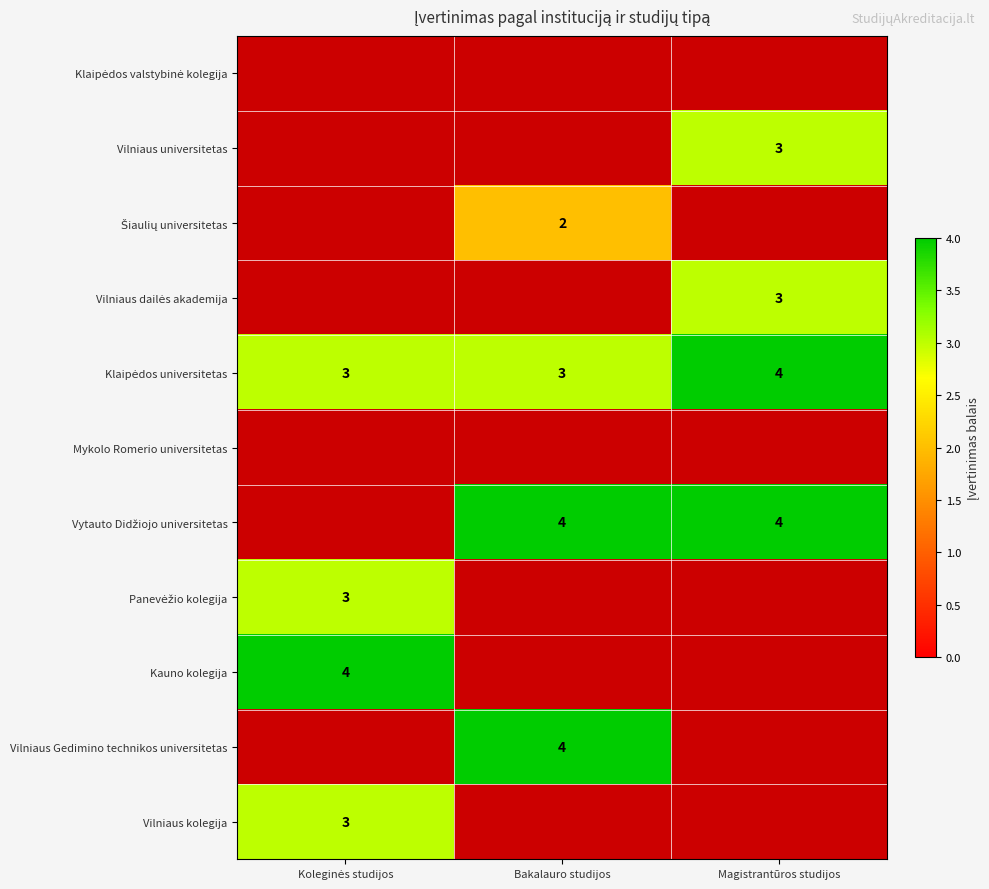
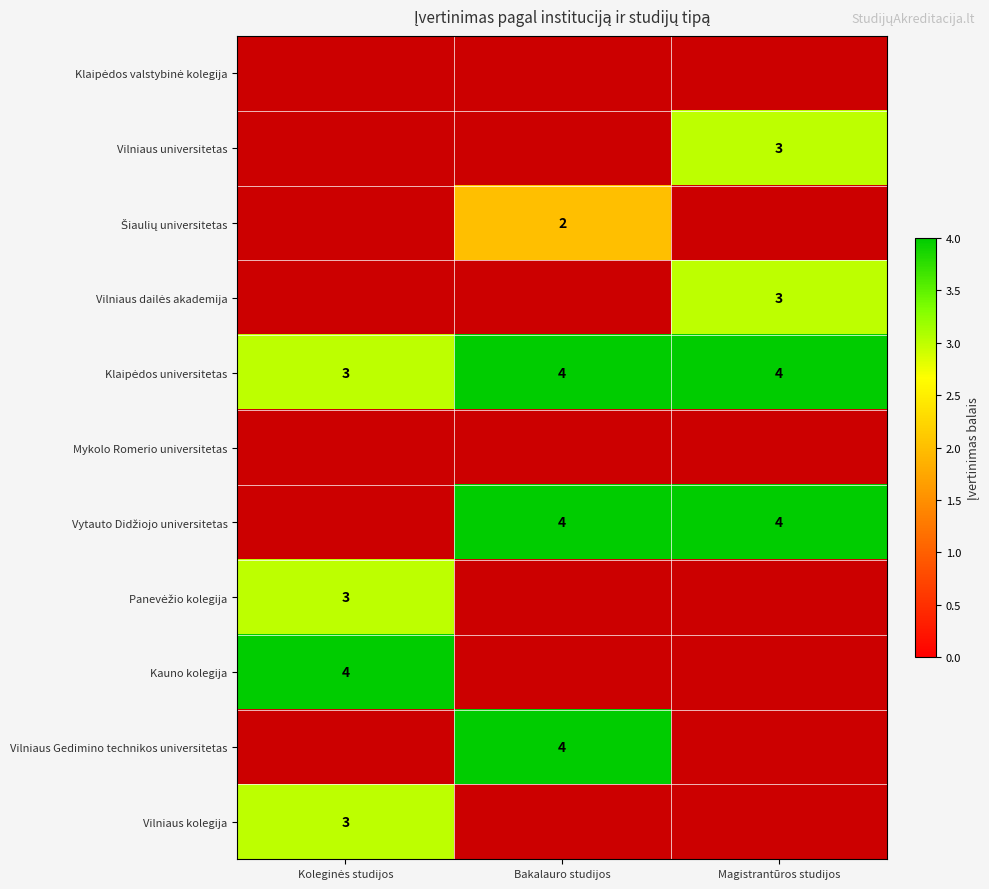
Klaipėdos universitetas, Bakalauro studijos: 3 -> 4
